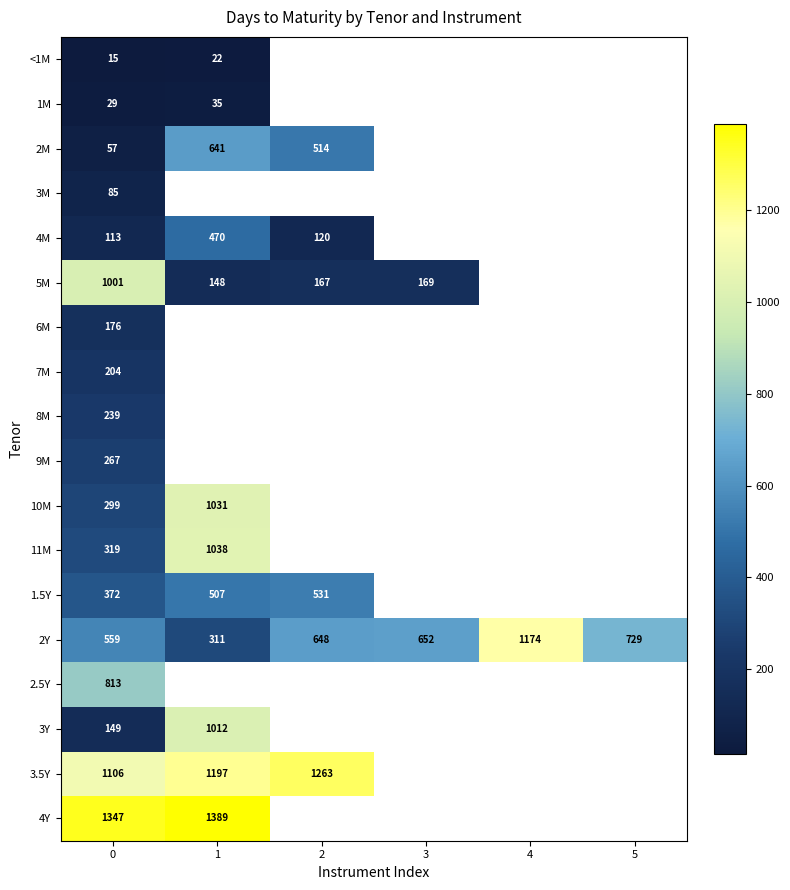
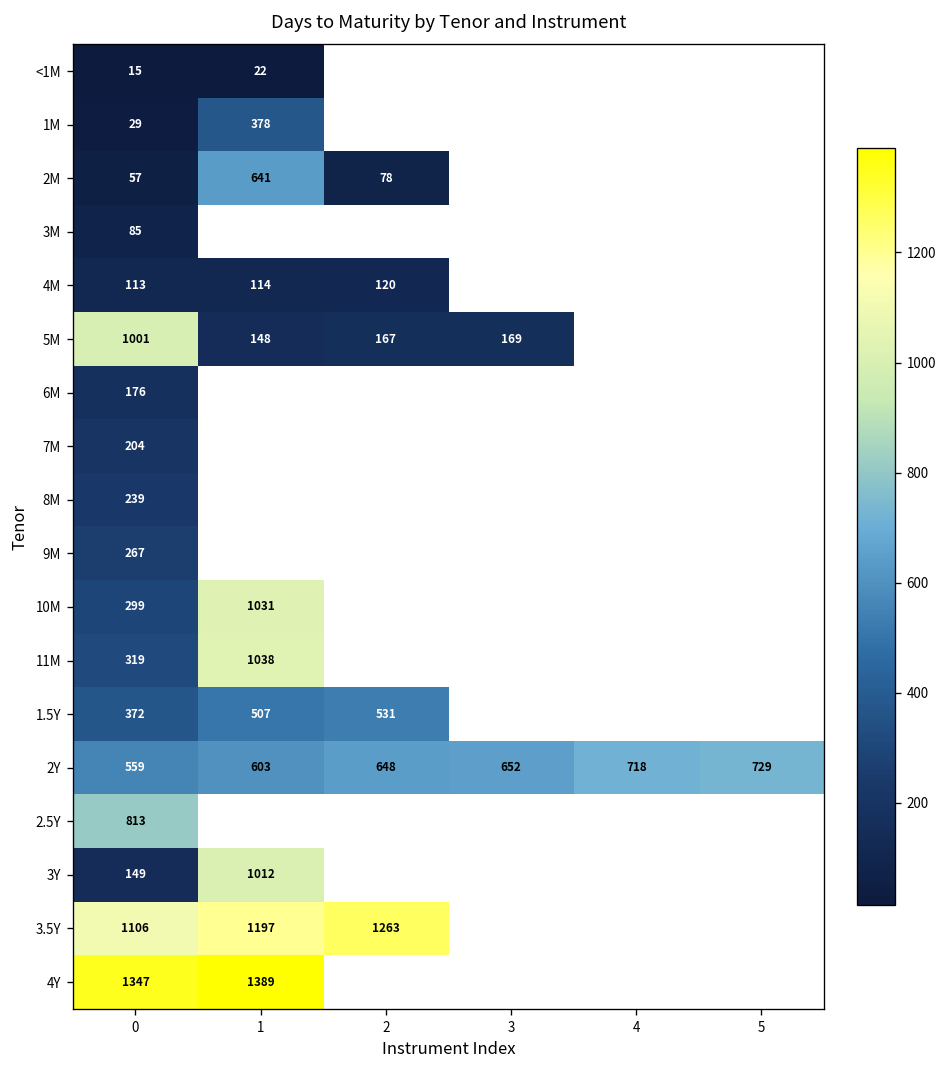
1M, 1: 35 -> 378
2M, 2: 514 -> 78
4M, 1: 470 -> 114
2Y, 1: 311 -> 603
2Y, 4: 1174 -> 718
